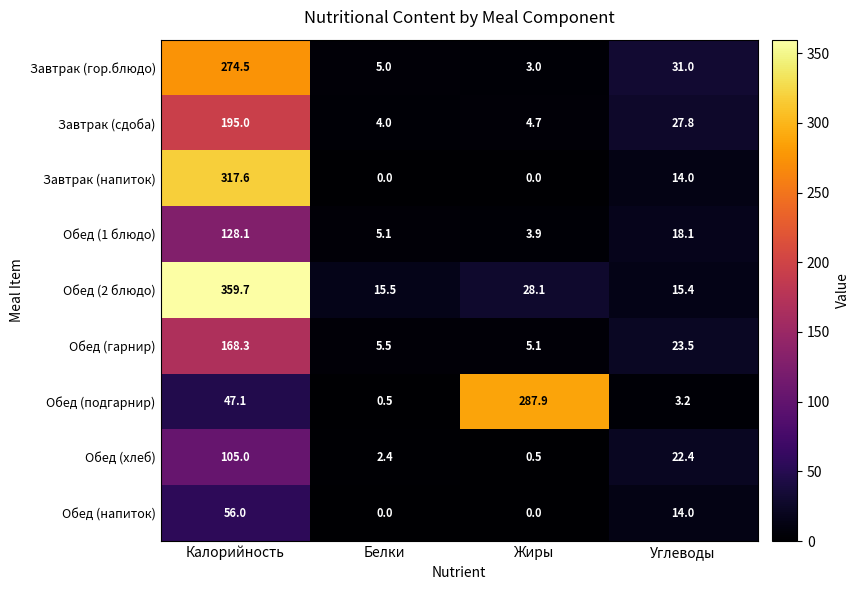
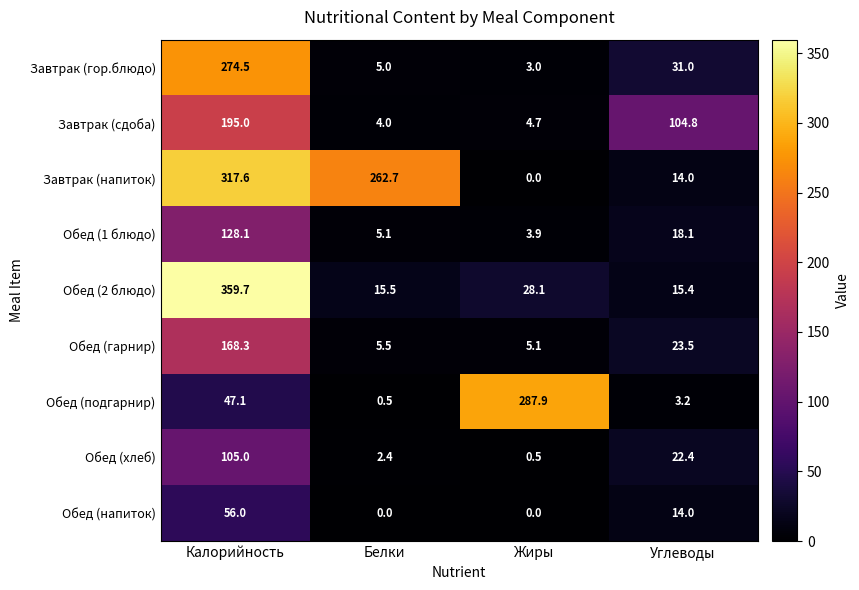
Завтрак (сдоба), Углеводы: 27.8 -> 104.8
Завтрак (напиток), Белки: 0.0 -> 262.7
